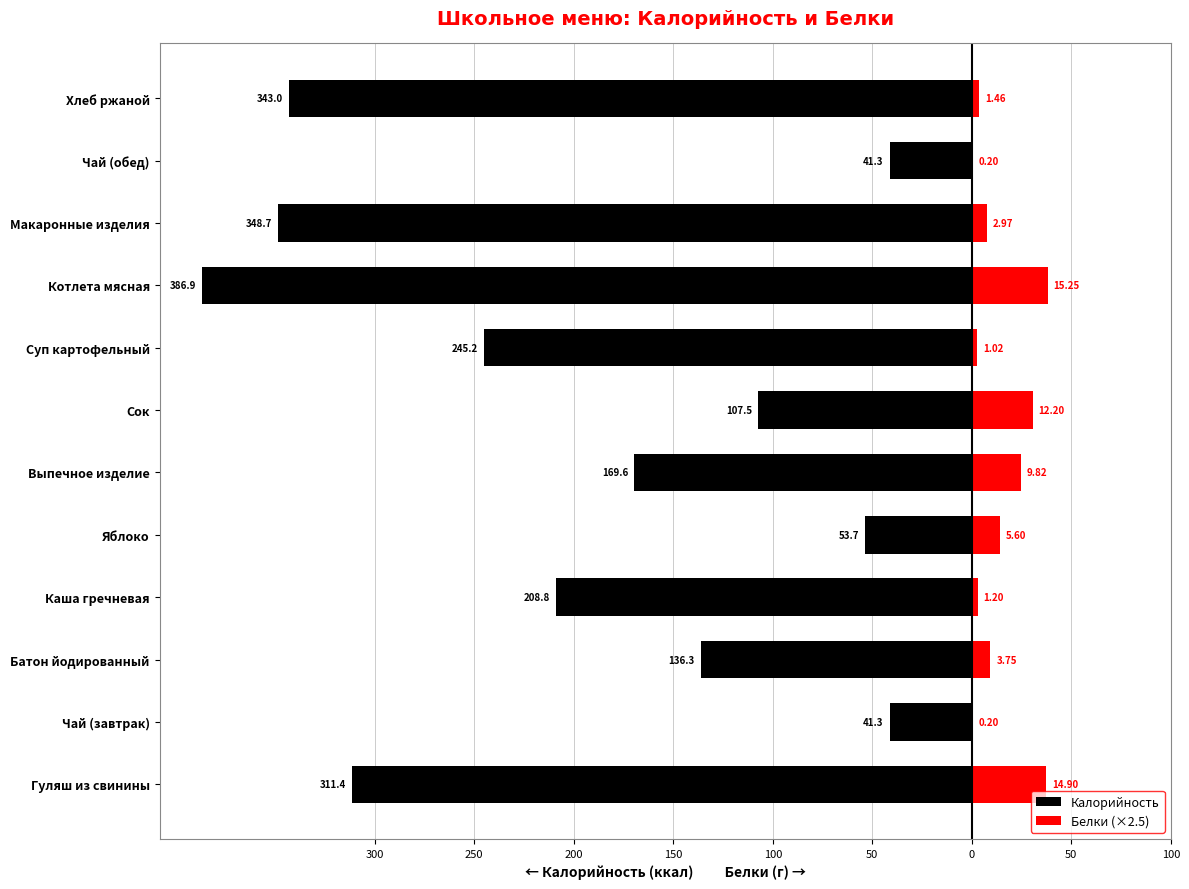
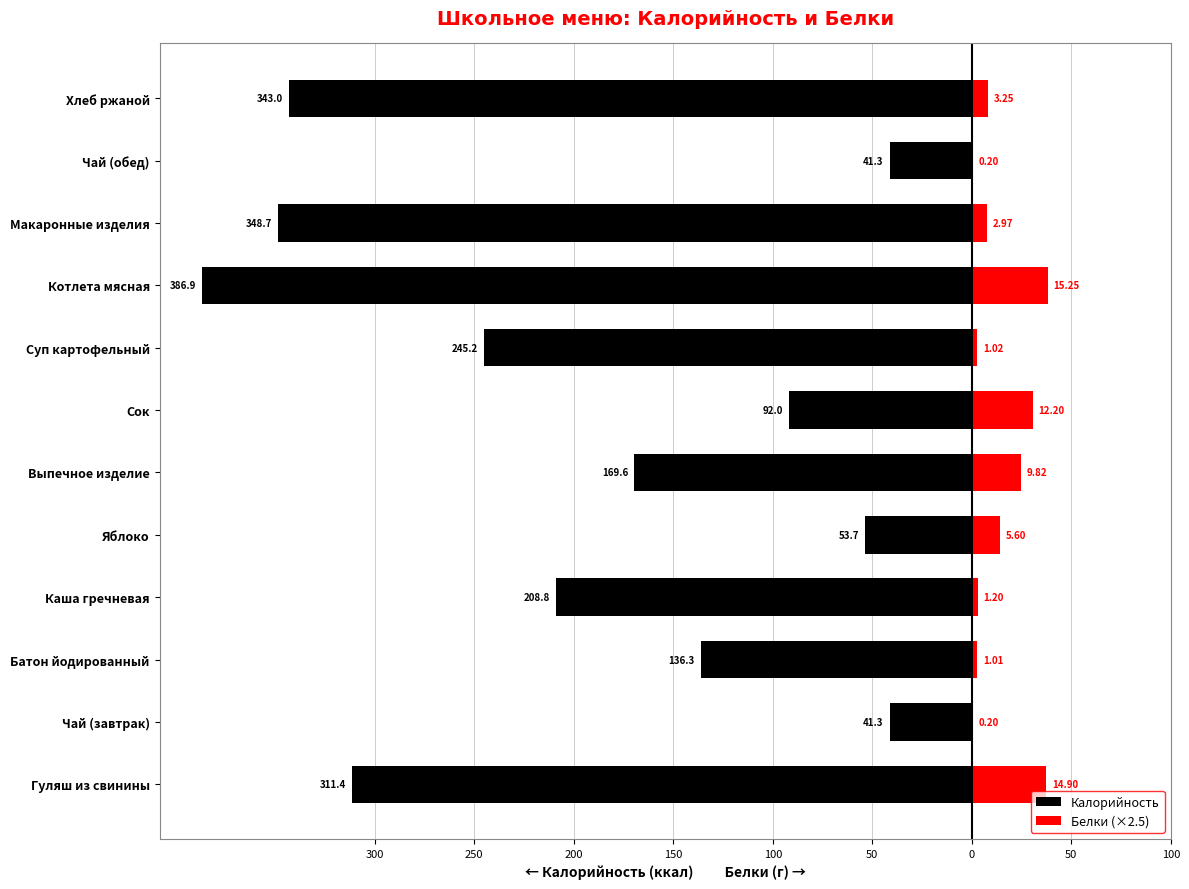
Белки (×2.5), Хлеб ржаной: 1.46 -> 3.25
Калорийность, Сок: 107.5 -> 92.0
Белки (×2.5), Батон йодированный: 3.75 -> 1.01
